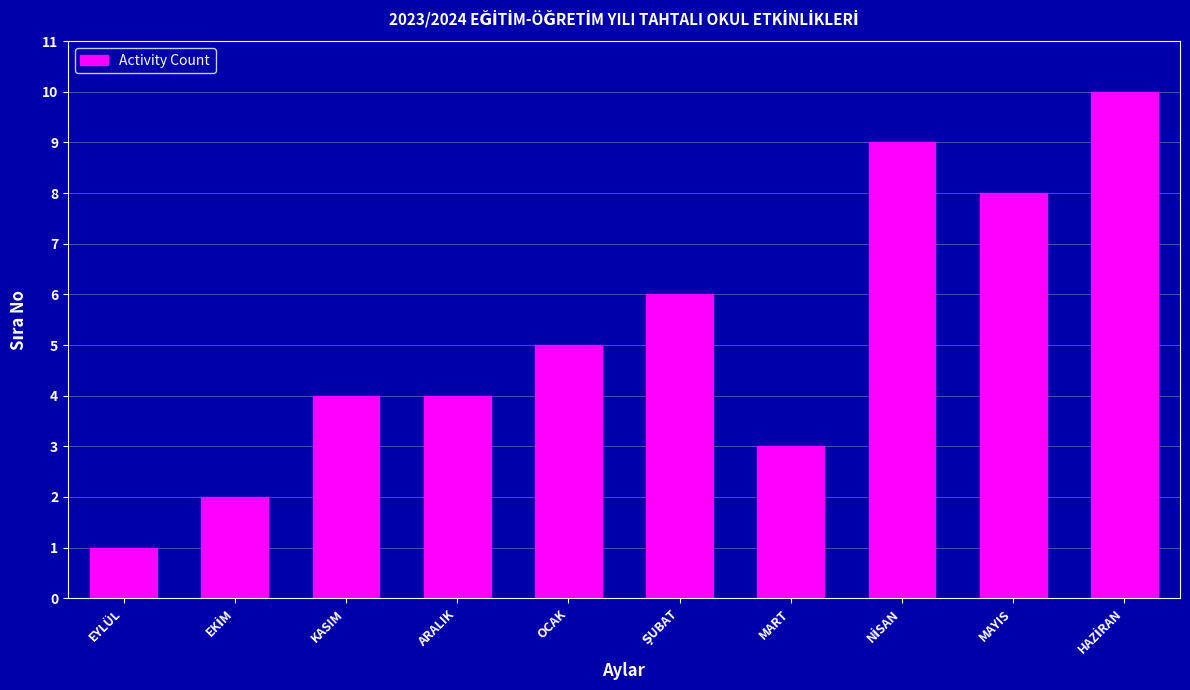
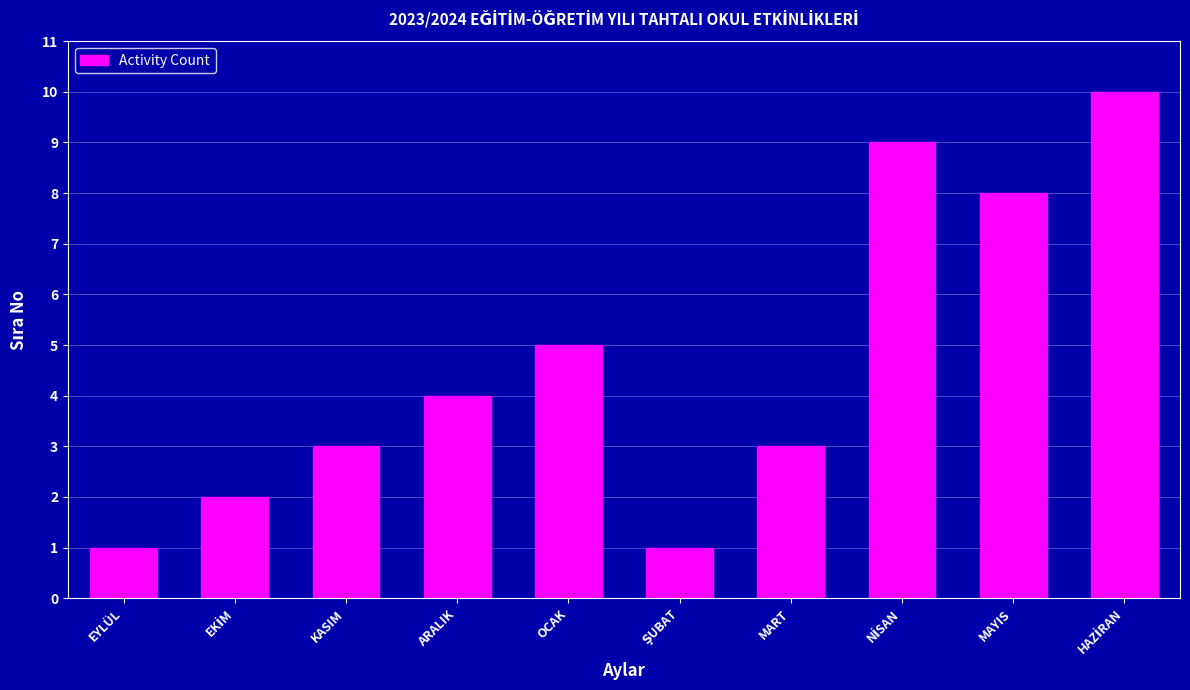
KASIM: 4 -> 3
ŞUBAT: 6 -> 1
